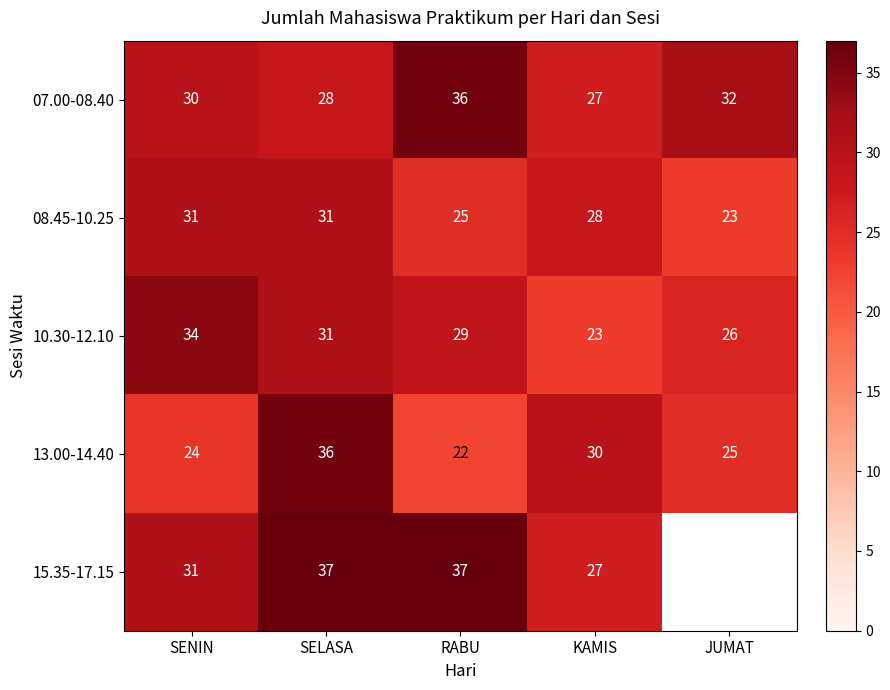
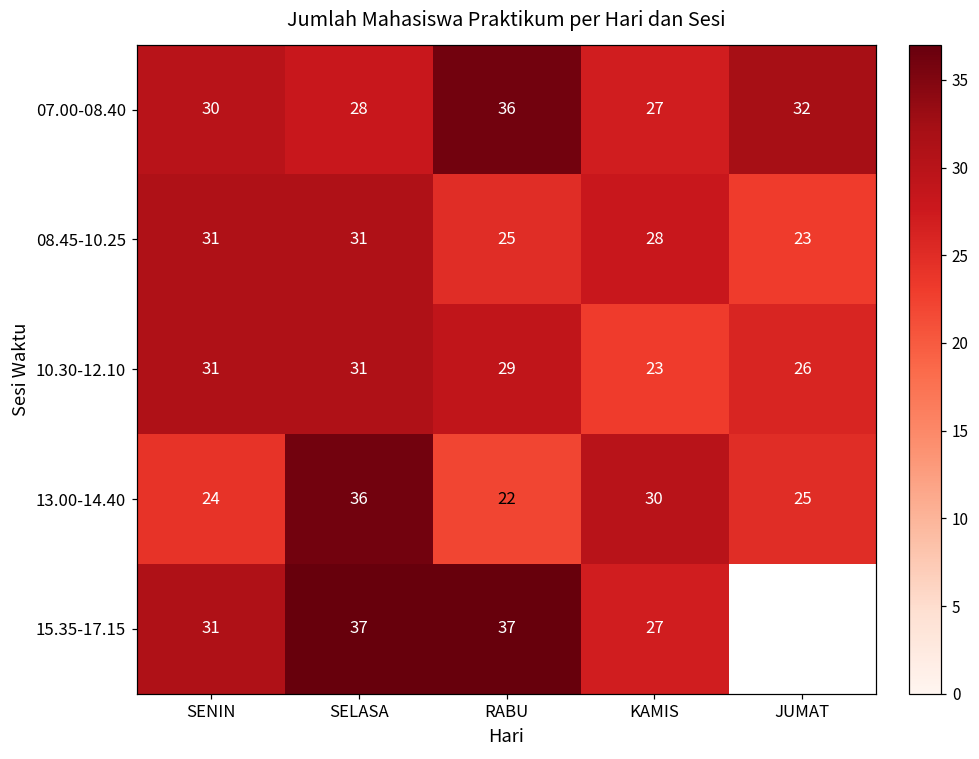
10.30-12.10, SENIN: 34 -> 31
